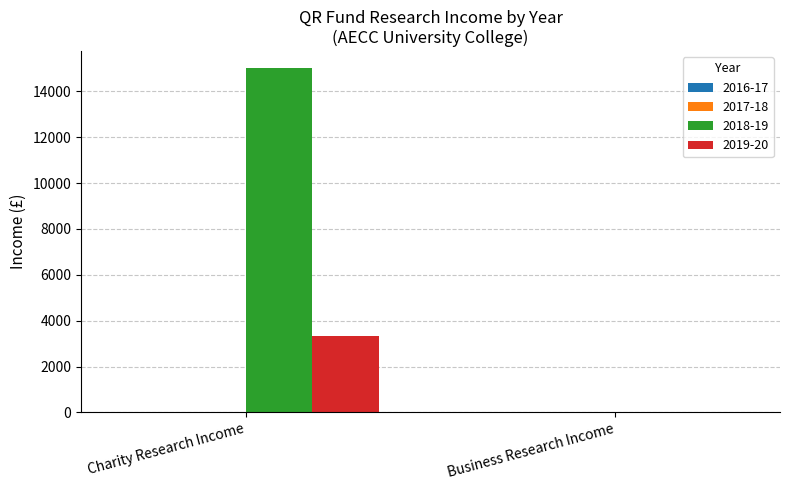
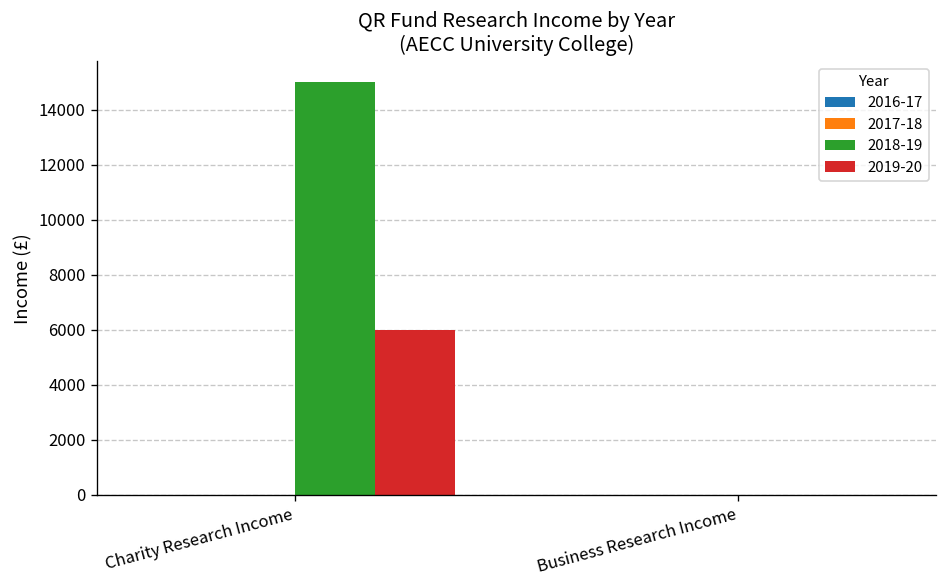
2019-20, Charity Research Income: 3300 -> 6000
